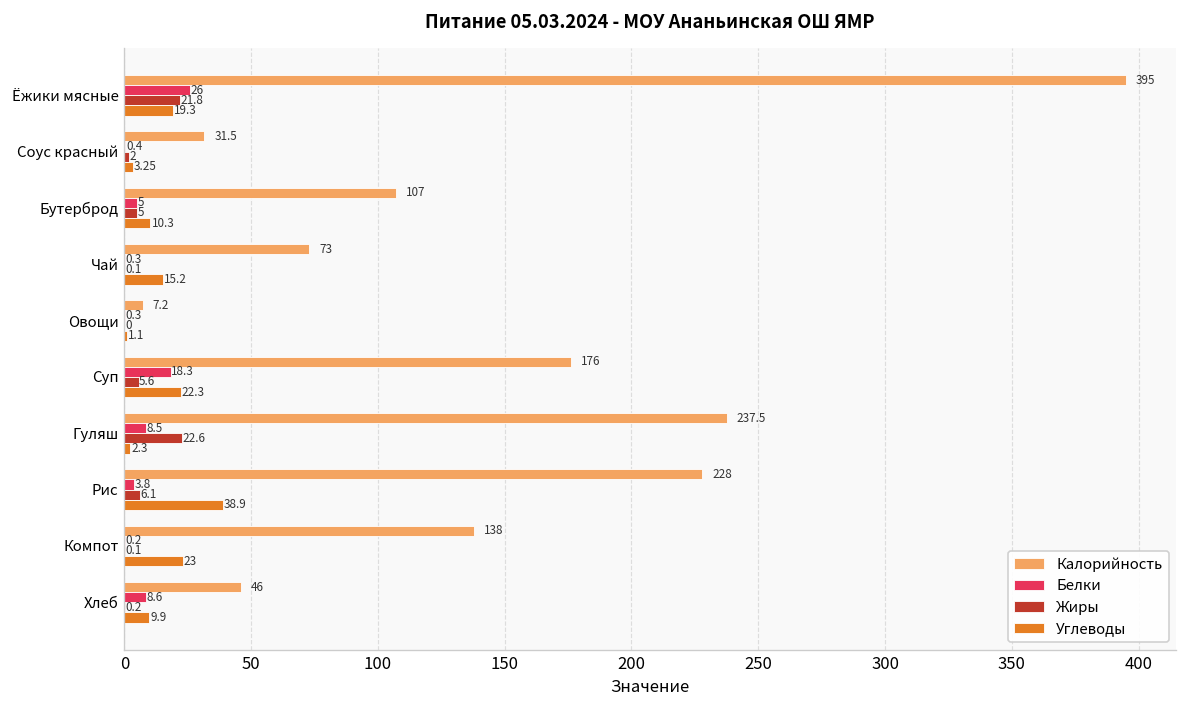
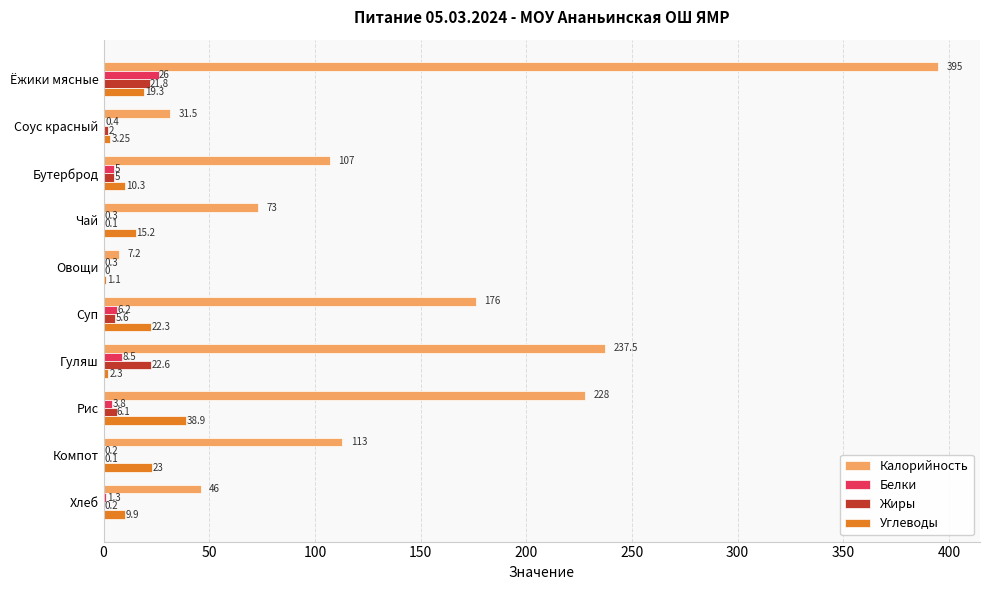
Белки, Суп: 18.3 -> 6.2
Калорийность, Компот: 138 -> 113
Белки, Хлеб: 8.6 -> 1.3
